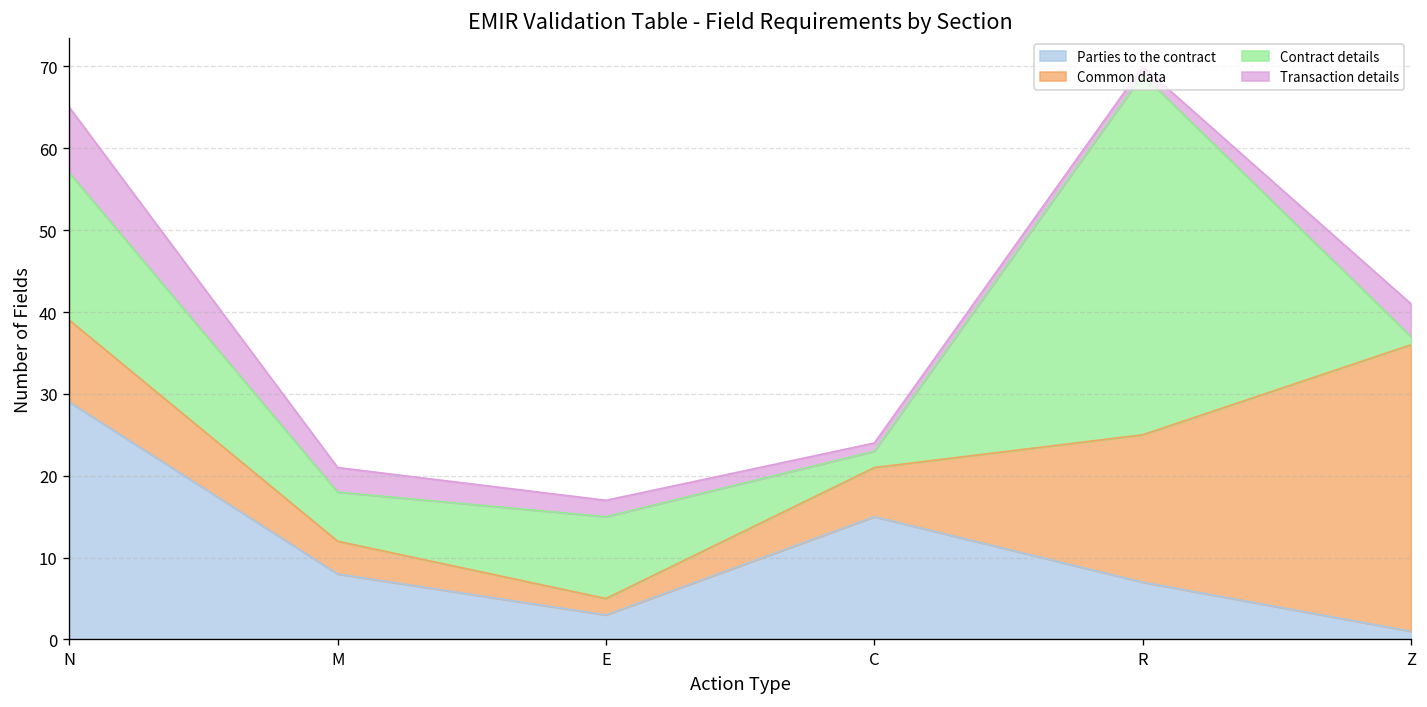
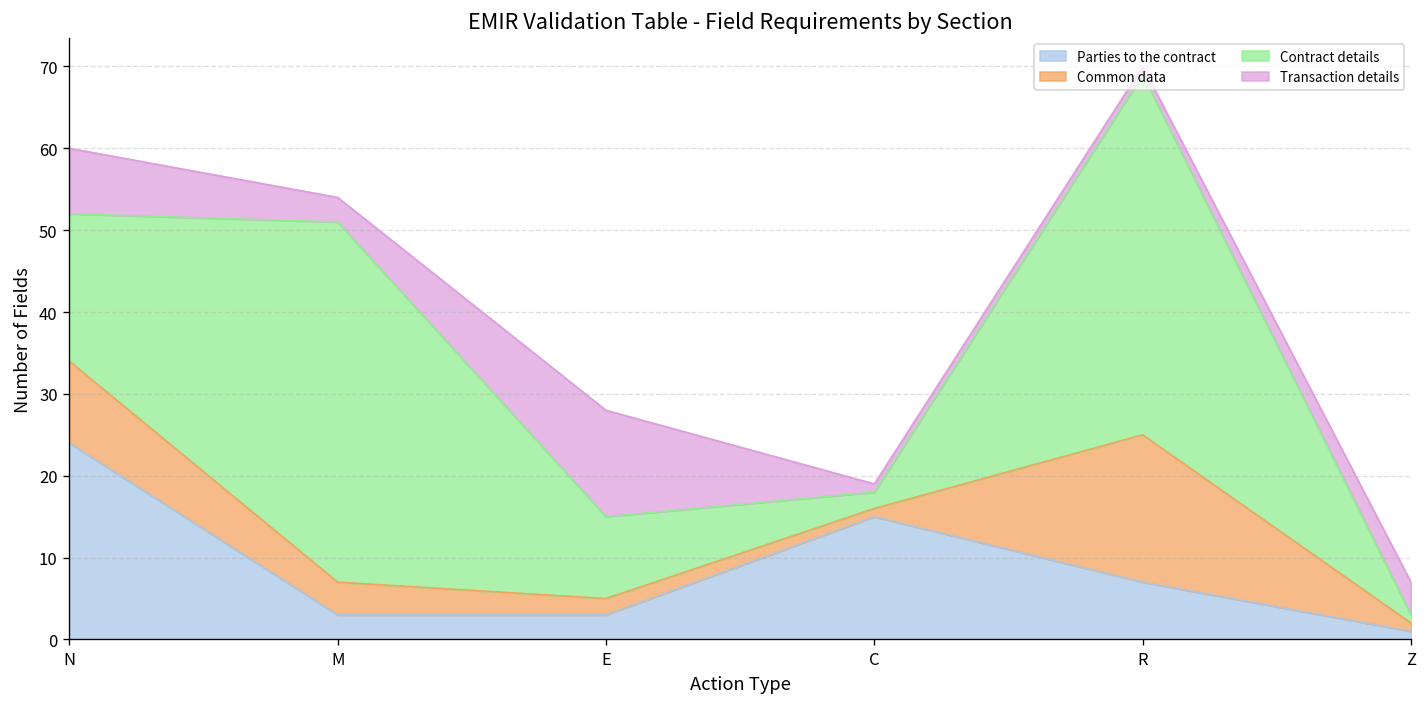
Parties to the contract, N: 29 -> 24
Parties to the contract, M: 8 -> 3
Contract details, M: 6 -> 44
Transaction details, E: 2 -> 13
Common data, C: 6 -> 1
Common data, Z: 35 -> 1
